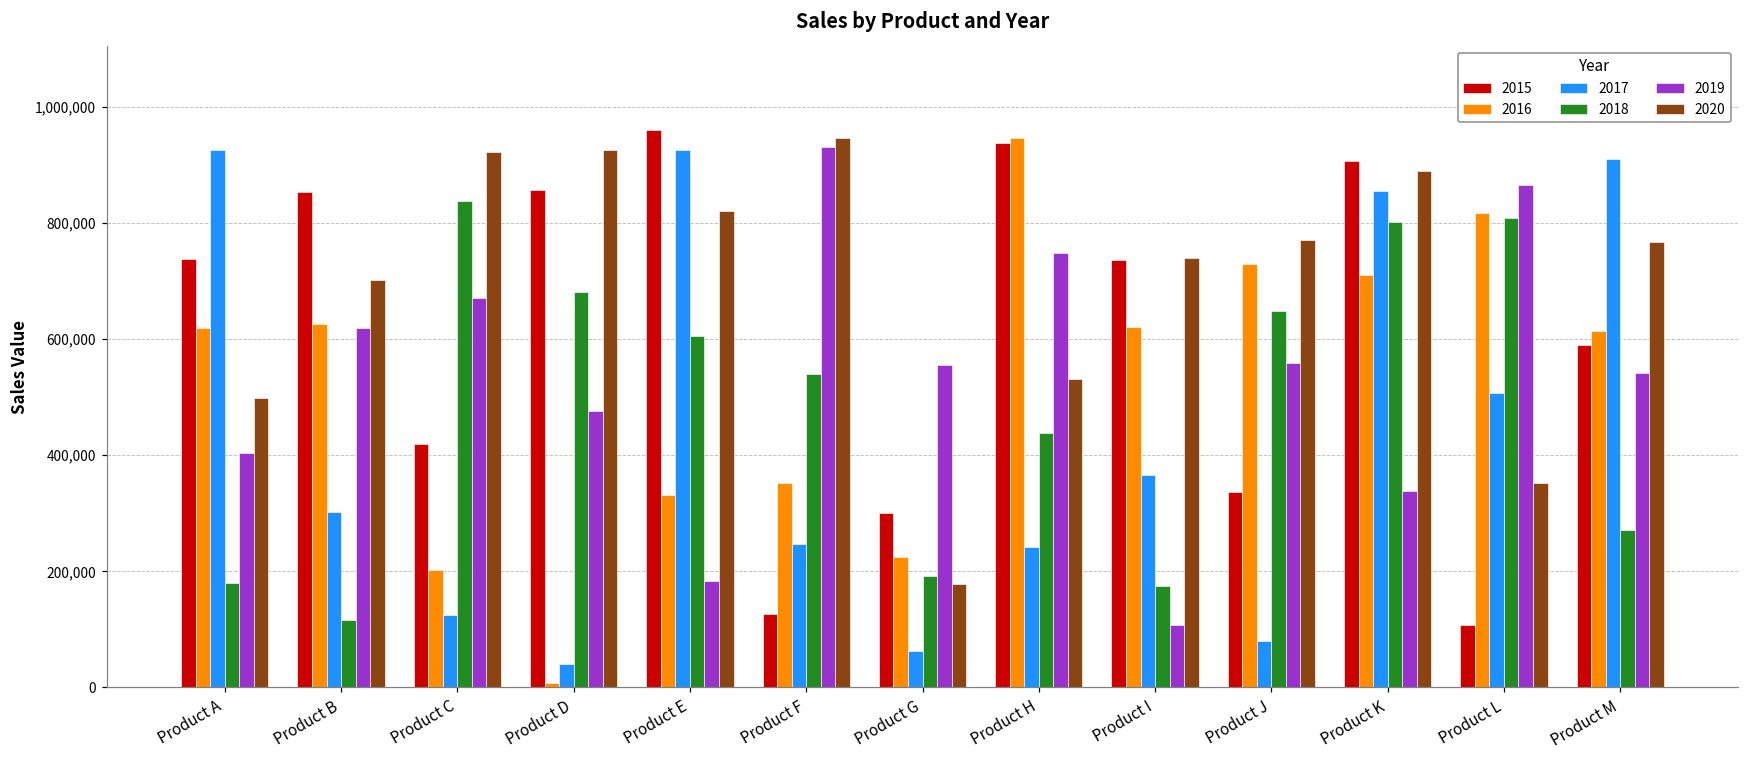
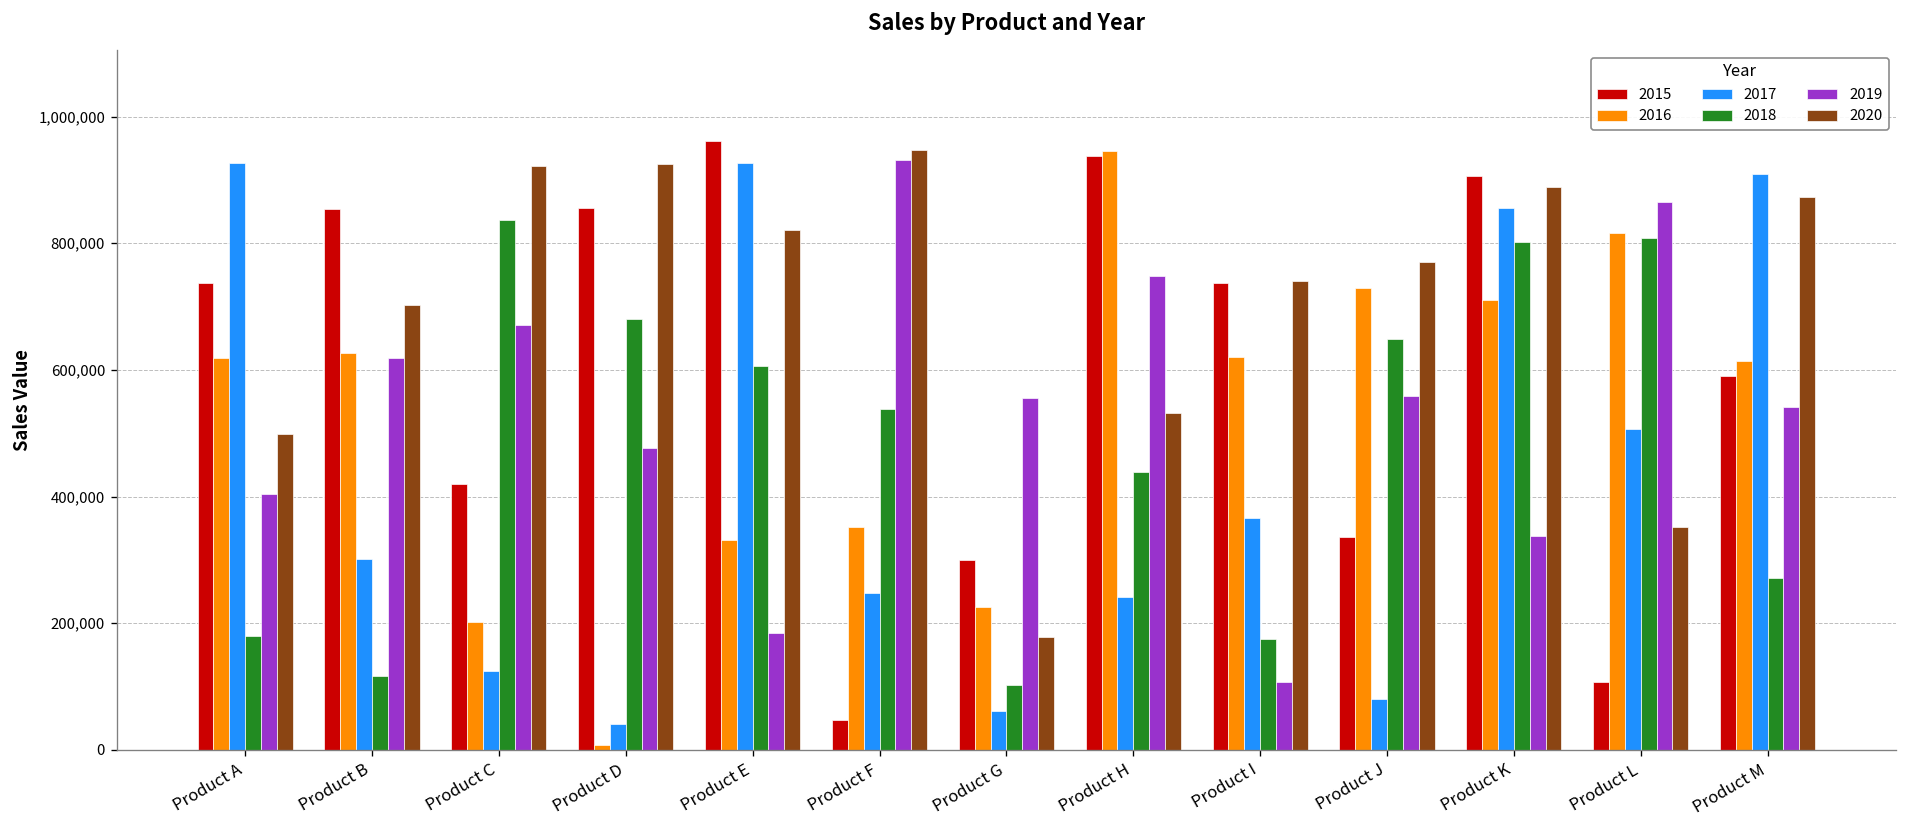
2015, Product F: 130,000 -> 50,000
2018, Product G: 190,000 -> 100,000
2020, Product M: 770,000 -> 870,000
